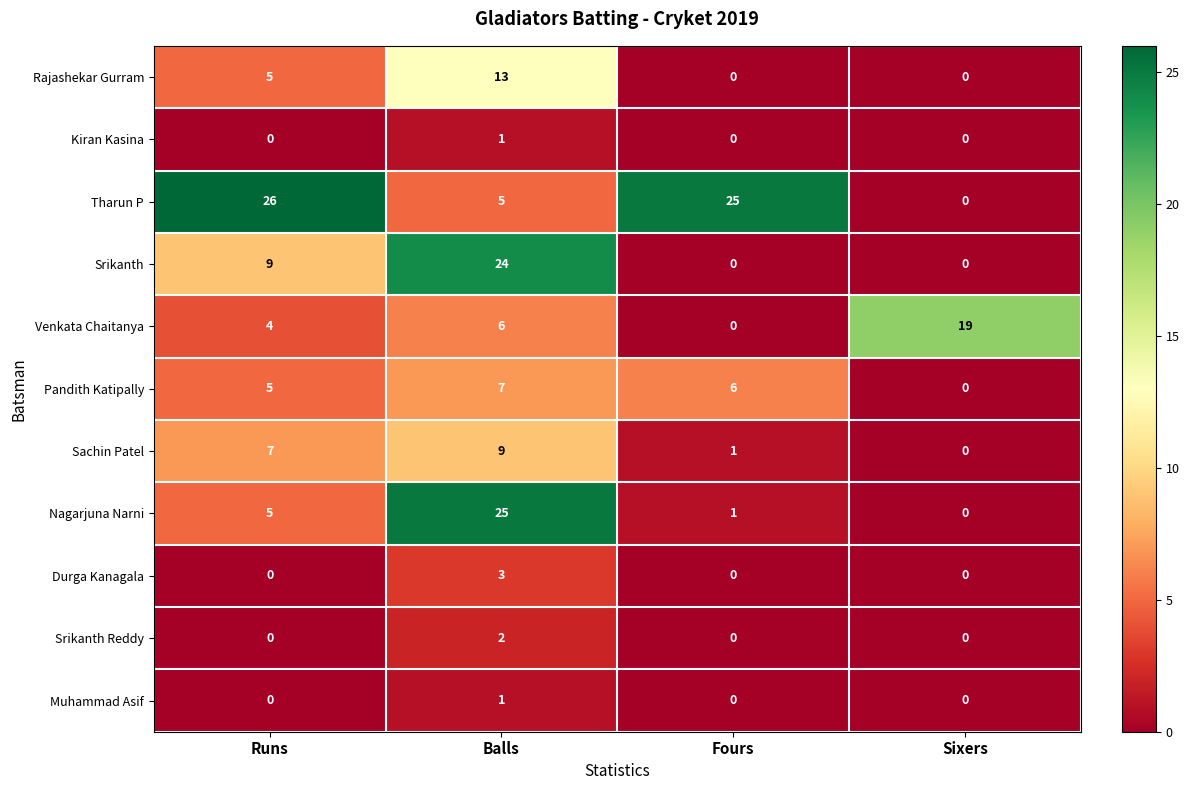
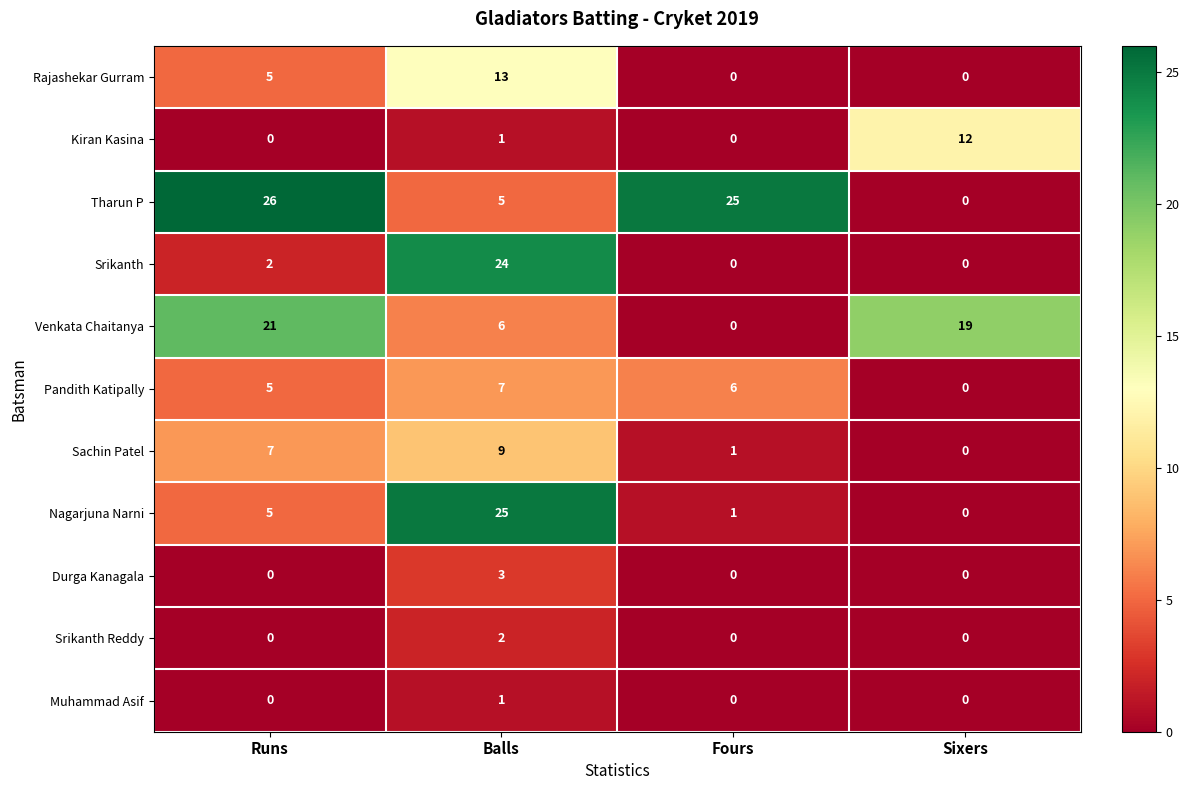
Kiran Kasina, Sixers: 0 -> 12
Srikanth, Runs: 9 -> 2
Venkata Chaitanya, Runs: 4 -> 21
